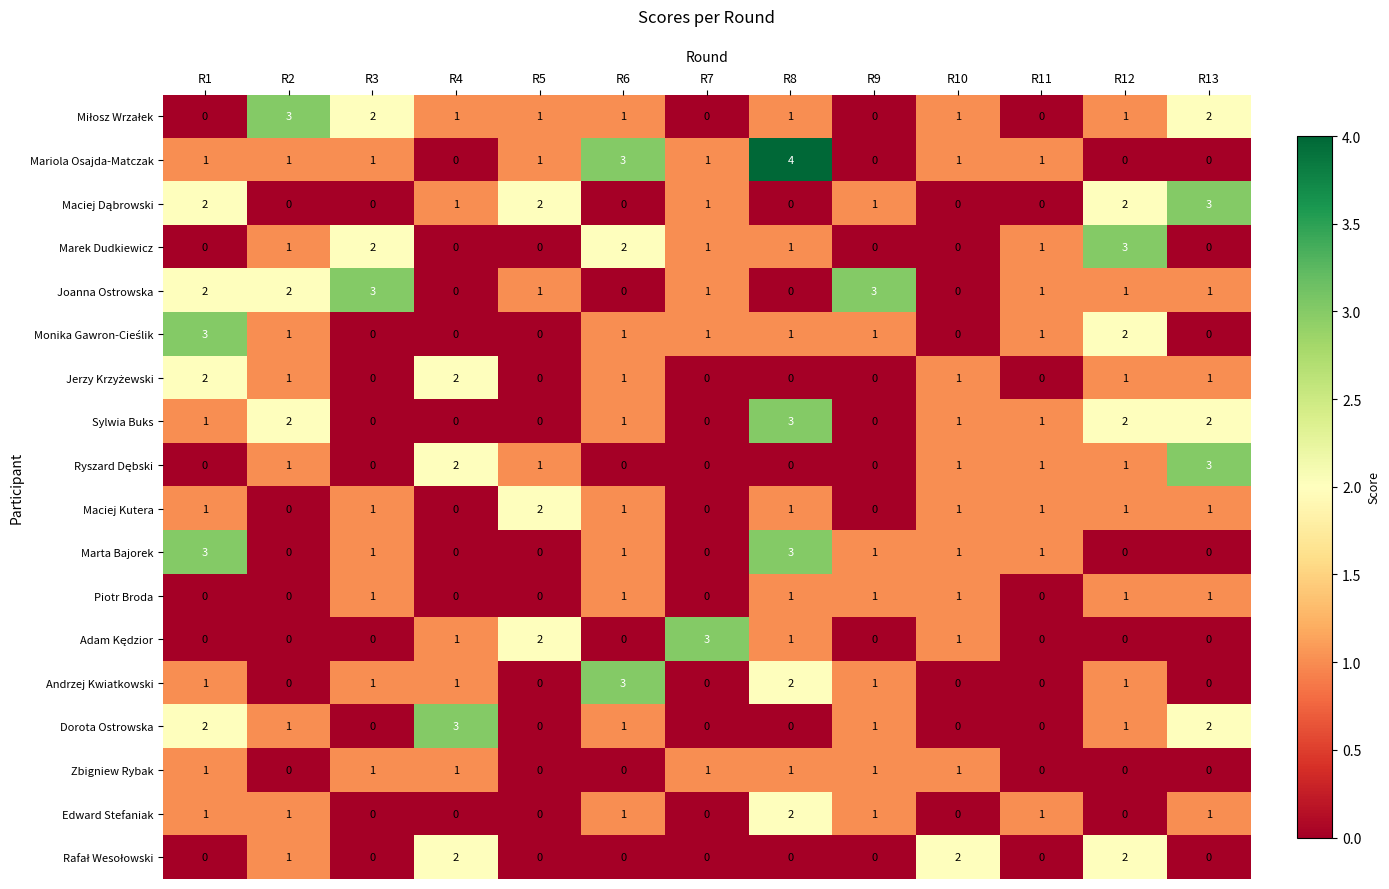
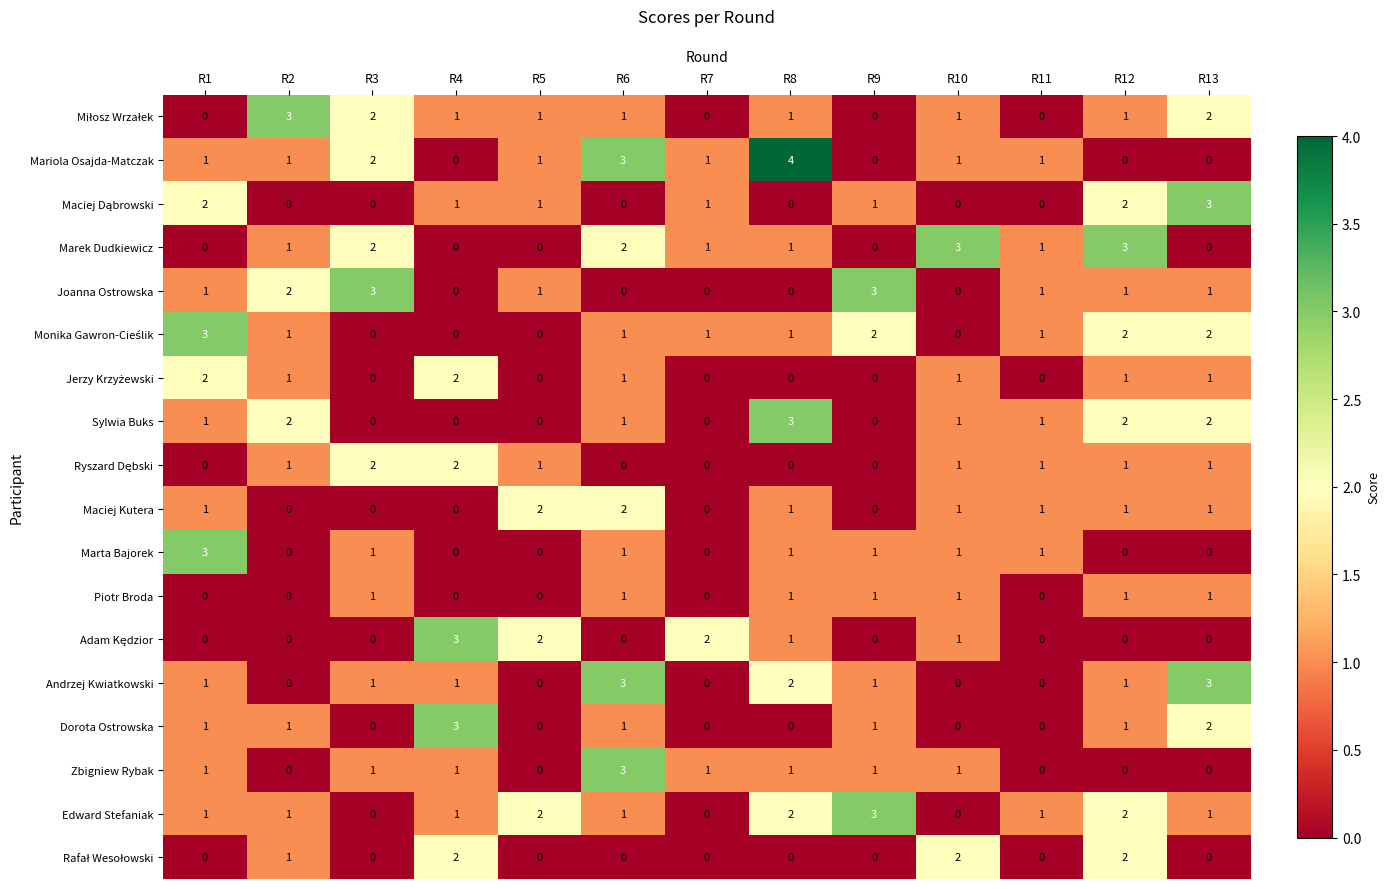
Mariola Osajda-Matczak, R3: 1 -> 2
Maciej Dąbrowski, R5: 2 -> 1
Marek Dudkiewicz, R10: 0 -> 3
Joanna Ostrowska, R1: 2 -> 1
Joanna Ostrowska, R7: 1 -> 0
Monika Gawron-Cieślik, R9: 1 -> 2
Monika Gawron-Cieślik, R13: 0 -> 2
Ryszard Dębski, R3: 0 -> 2
Ryszard Dębski, R13: 3 -> 1
Maciej Kutera, R3: 1 -> 0
Maciej Kutera, R6: 1 -> 2
Marta Bajorek, R8: 3 -> 1
Adam Kędzior, R4: 1 -> 3
Adam Kędzior, R7: 3 -> 2
Andrzej Kwiatkowski, R13: 0 -> 3
Dorota Ostrowska, R1: 2 -> 1
Zbigniew Rybak, R6: 0 -> 3
Edward Stefaniak, R4: 0 -> 1
Edward Stefaniak, R5: 0 -> 2
Edward Stefaniak, R9: 1 -> 3
Edward Stefaniak, R12: 0 -> 2
